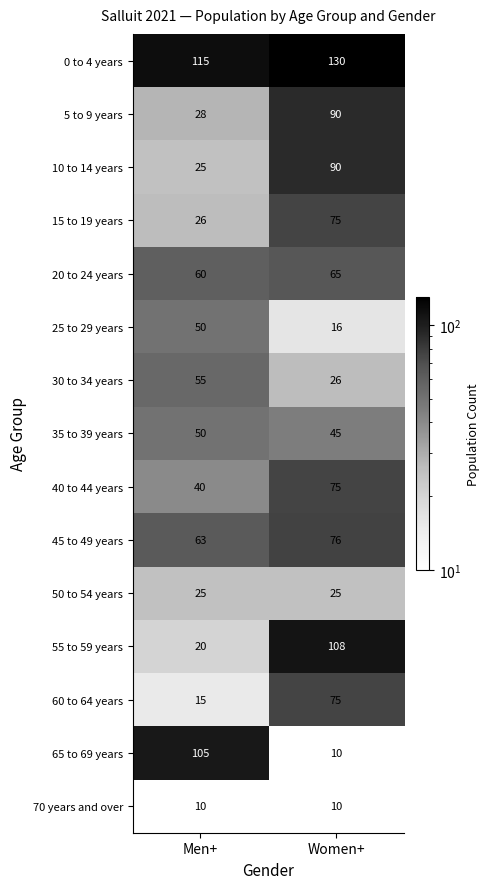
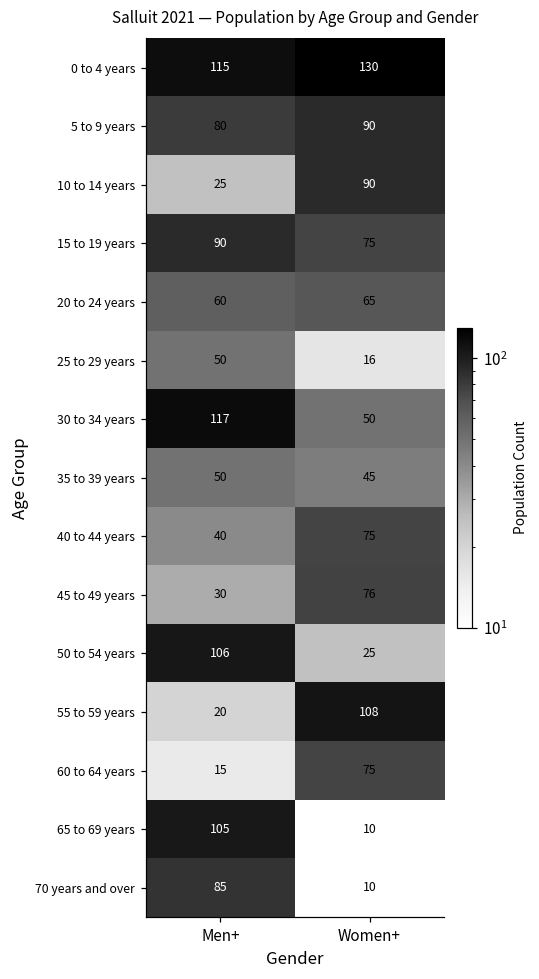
5 to 9 years, Men+: 28 -> 80
15 to 19 years, Men+: 26 -> 90
30 to 34 years, Men+: 55 -> 117
30 to 34 years, Women+: 26 -> 50
45 to 49 years, Men+: 63 -> 30
50 to 54 years, Men+: 25 -> 106
70 years and over, Men+: 10 -> 85
